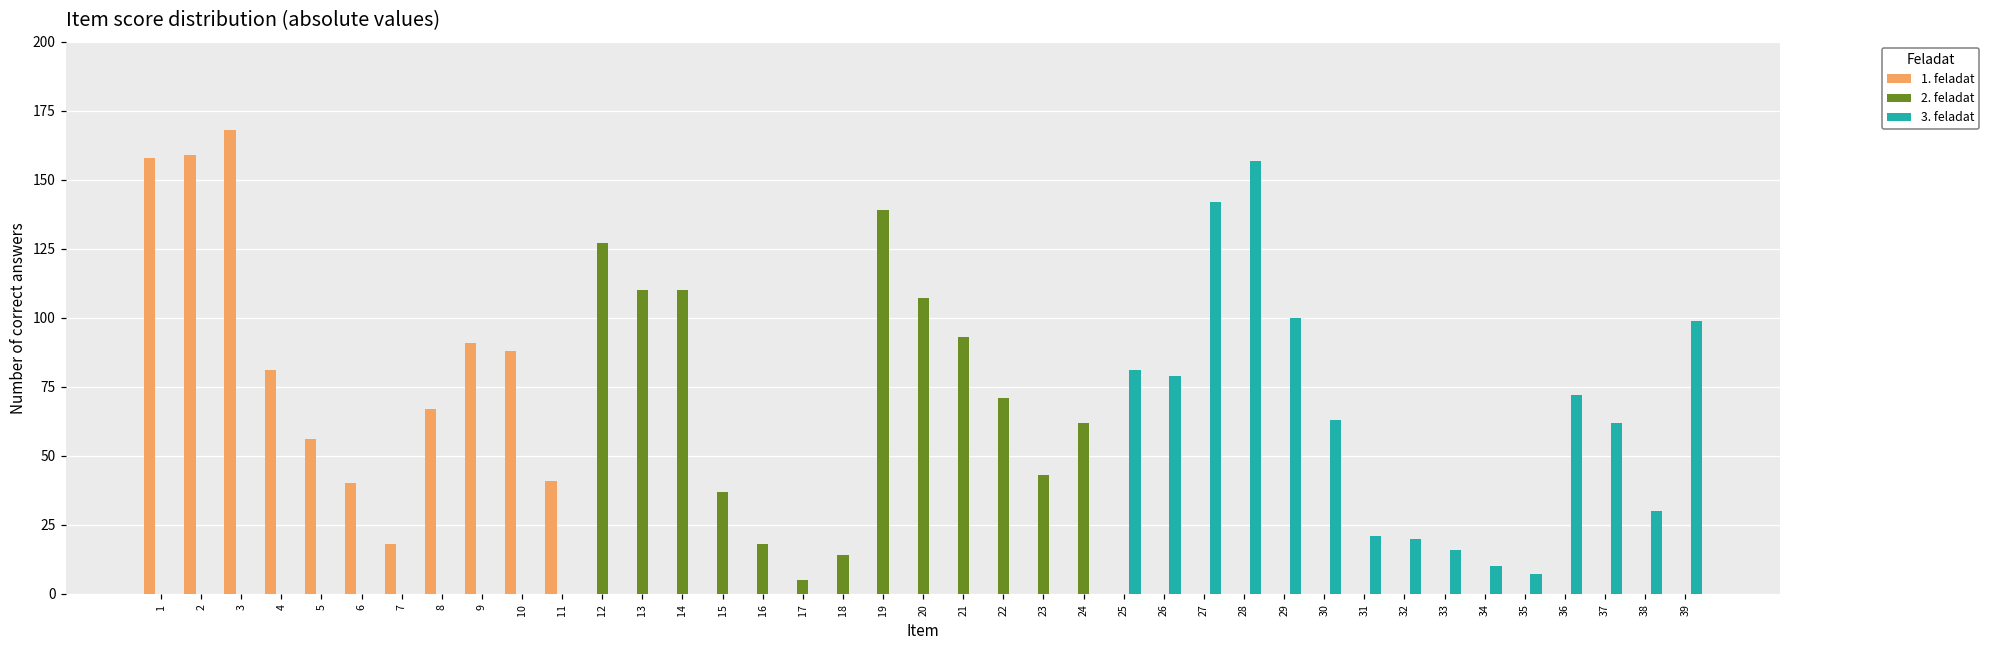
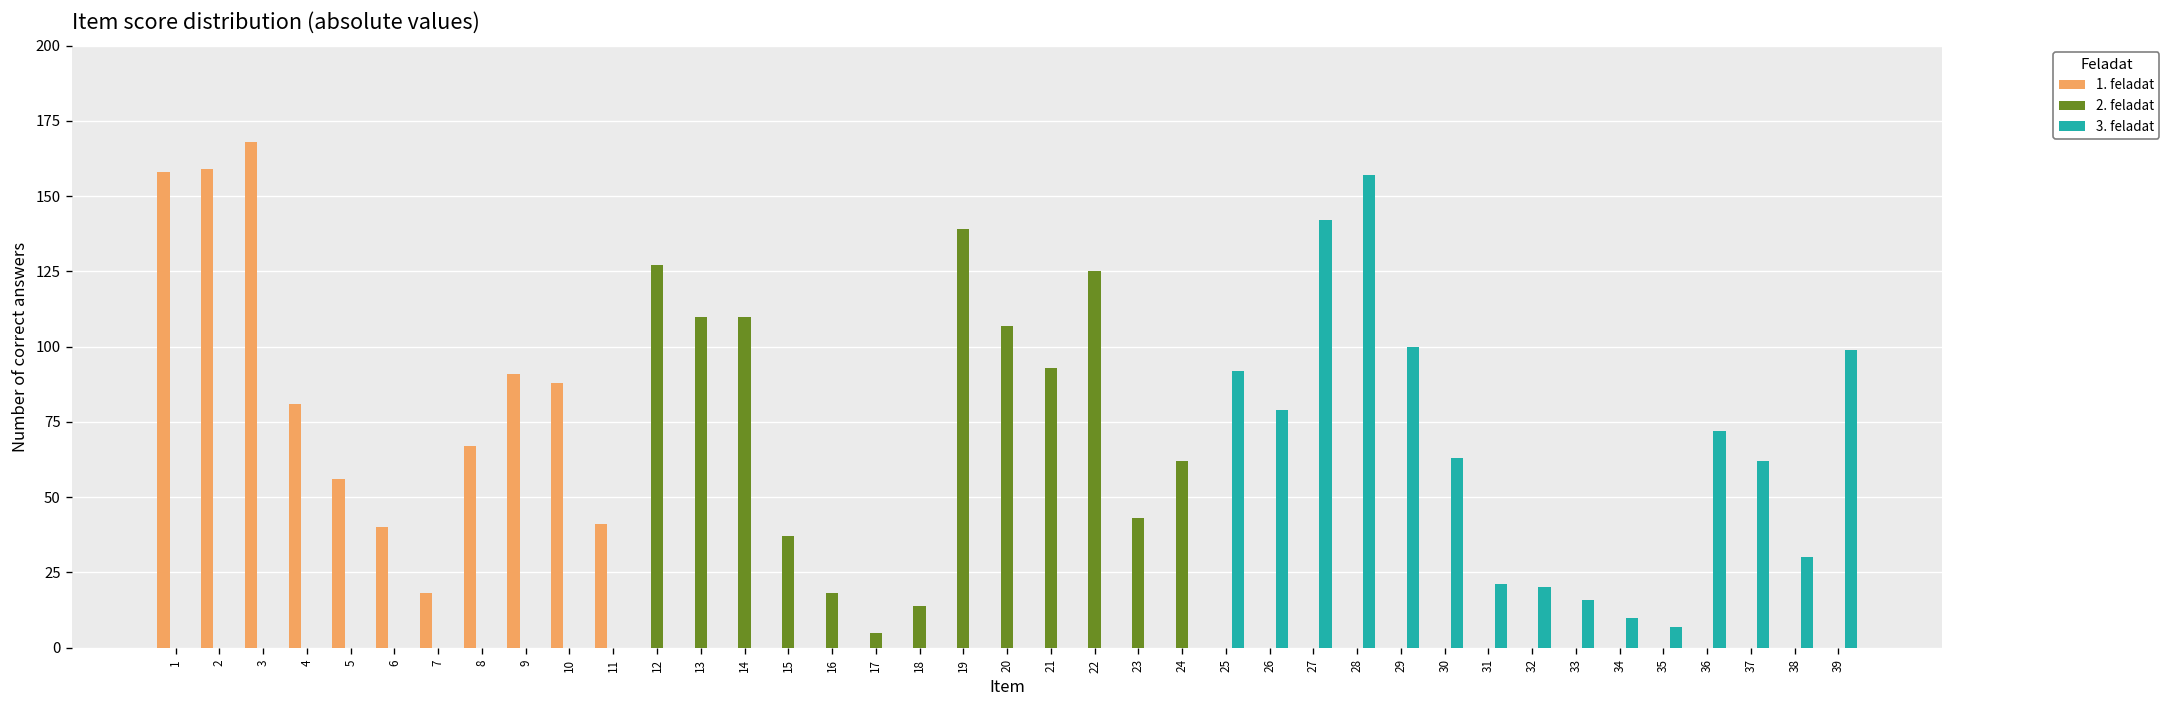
2. feladat, 22: 71 -> 125
3. feladat, 25: 81 -> 92
